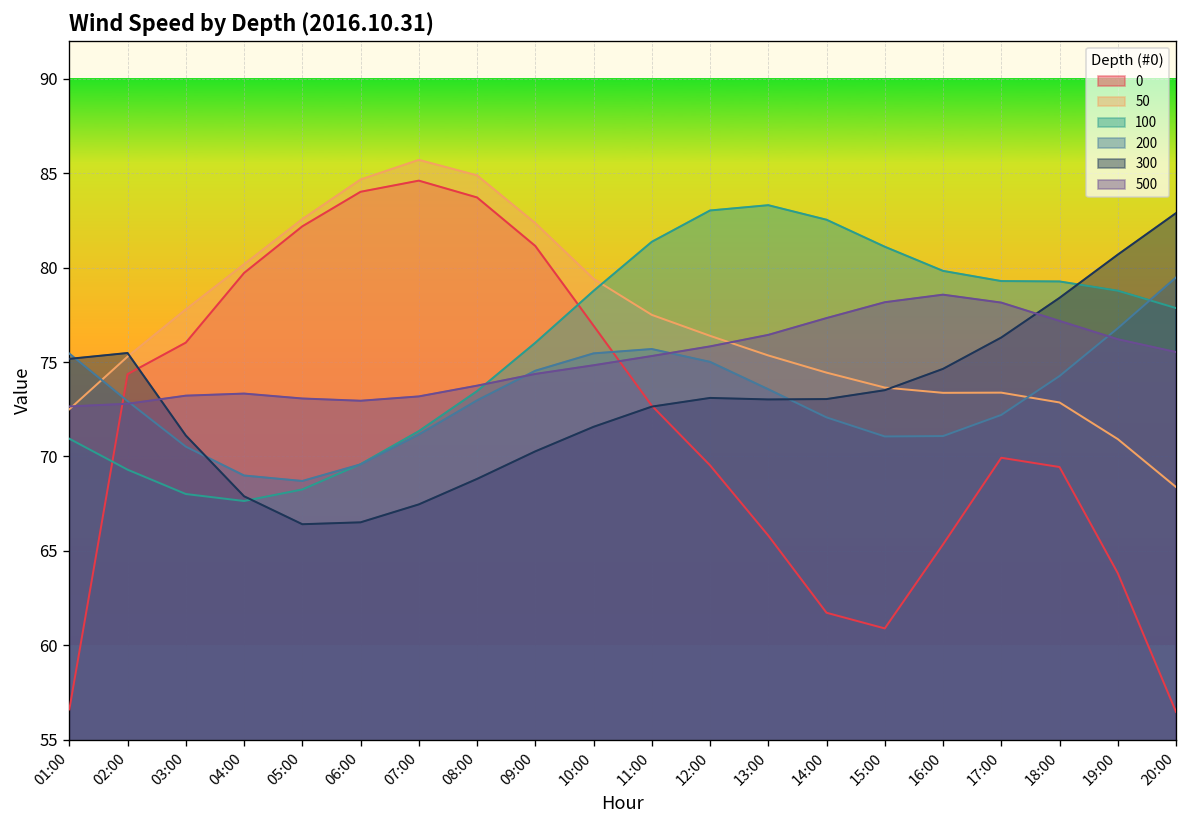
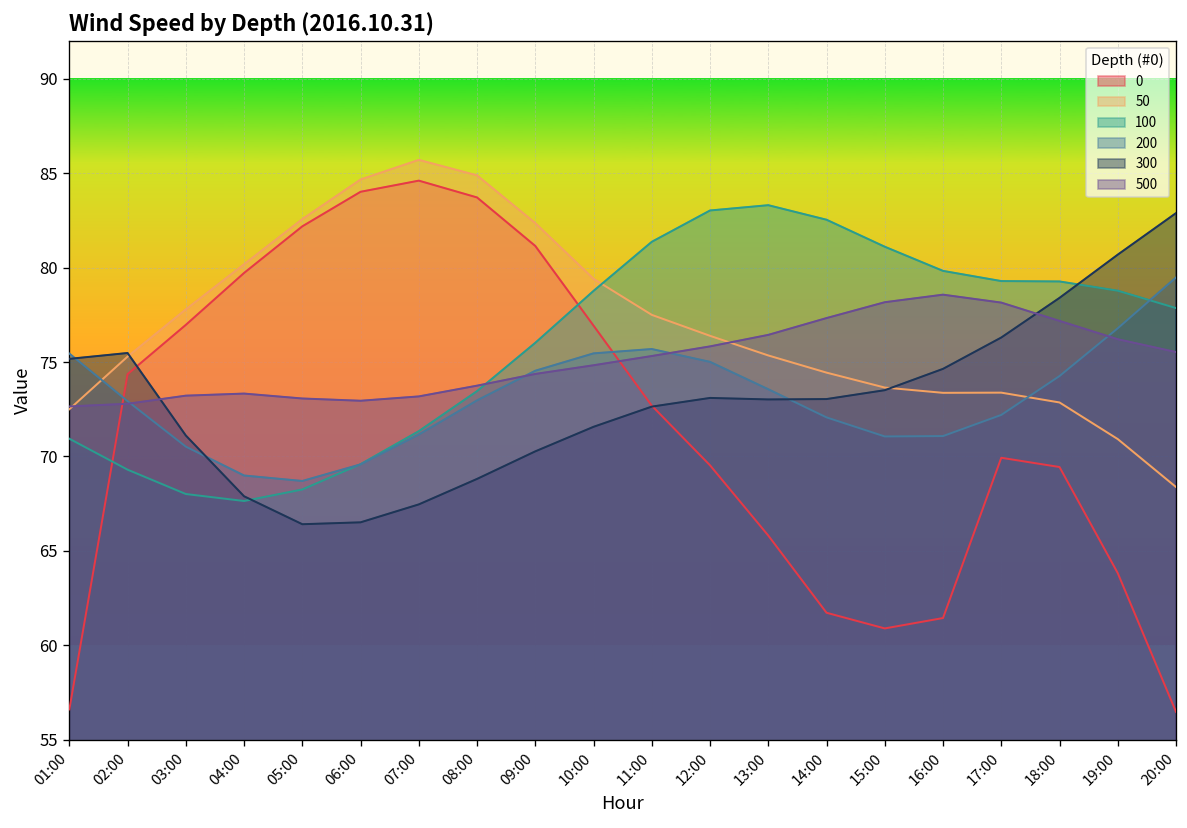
0, 03:00: 76.0 -> 77.0
0, 16:00: 65.3 -> 61.4
